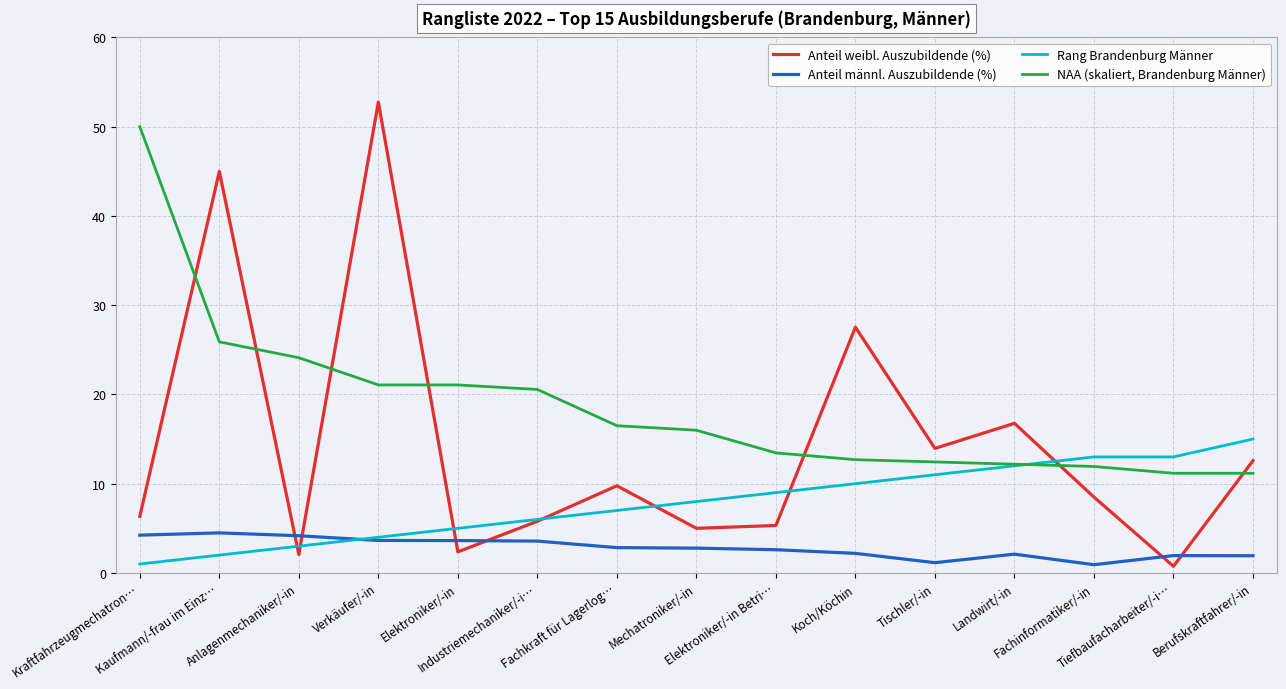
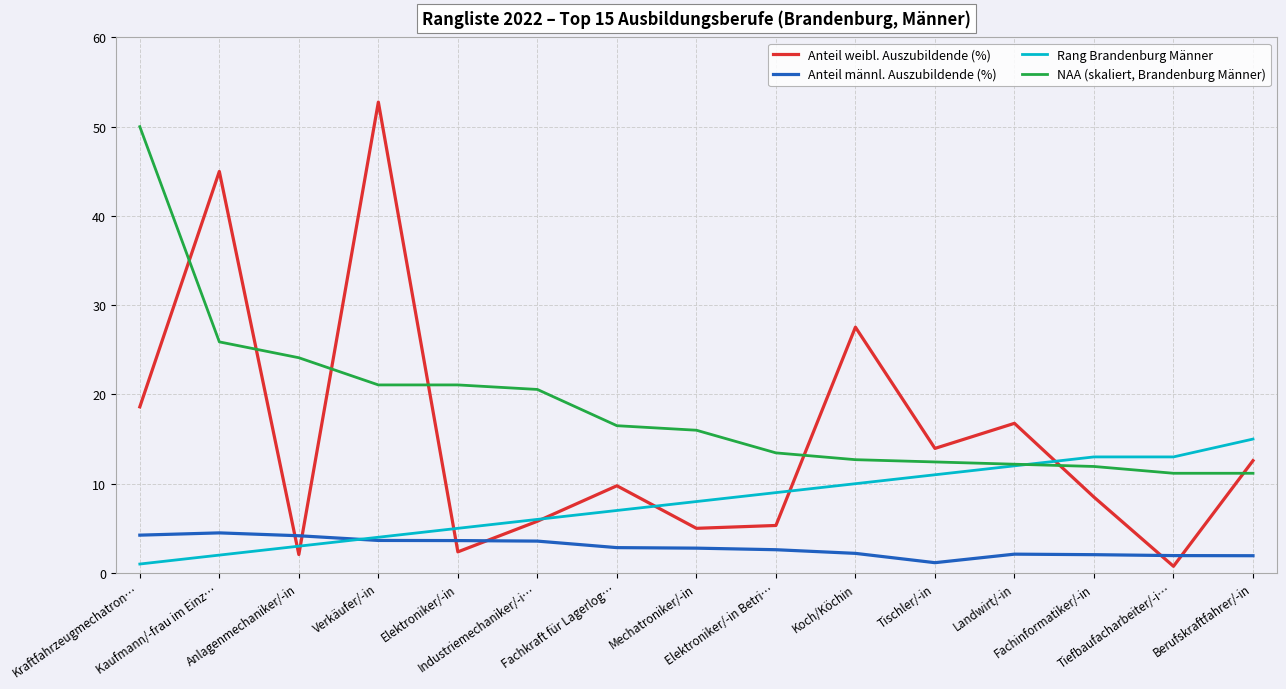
Anteil weibl. Auszubildende (%), Kraftfahrzeugmechatron…: 6 -> 19
Anteil männl. Auszubildende (%), Fachinformatiker/-in: 1 -> 2
